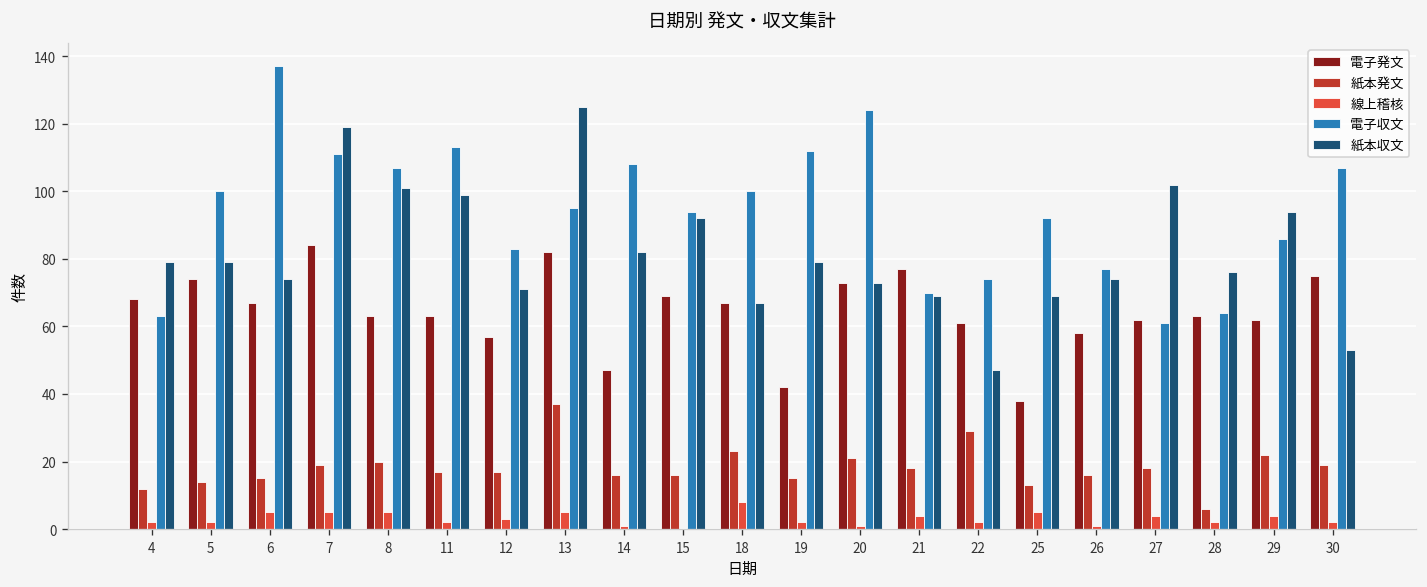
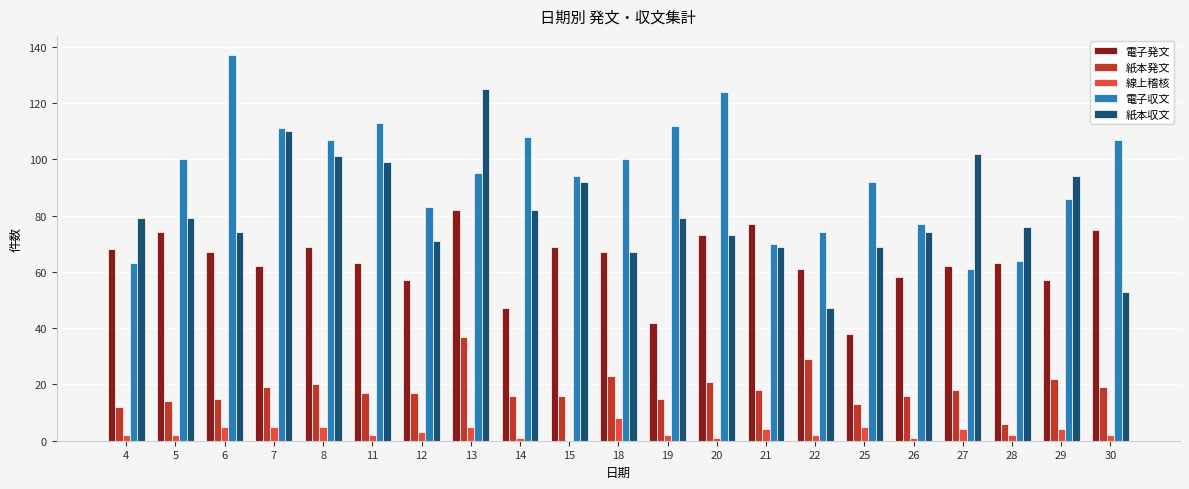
電子発文, 7: 84 -> 62
紙本収文, 7: 119 -> 110
電子発文, 8: 63 -> 69
電子発文, 29: 62 -> 57
